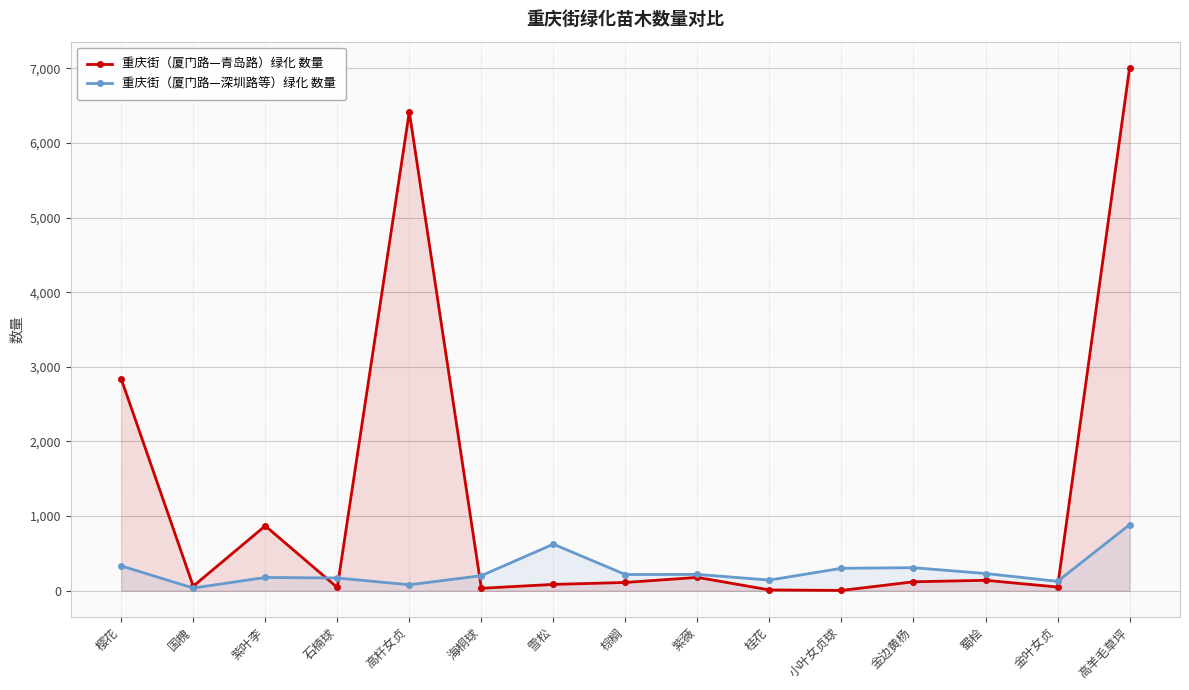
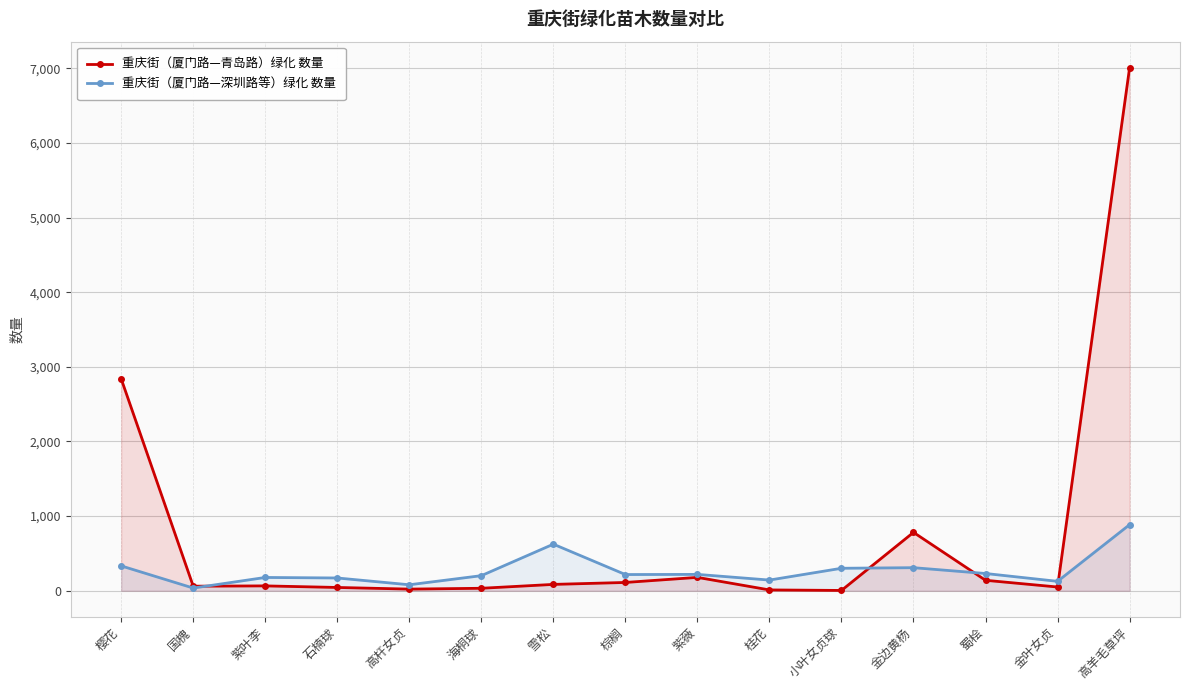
重庆街（厦门路—青岛路）绿化 数量, 紫叶李: 900 -> 100
重庆街（厦门路—青岛路）绿化 数量, 高杆女贞: 6,400 -> 0
重庆街（厦门路—青岛路）绿化 数量, 金边黄杨: 100 -> 800
